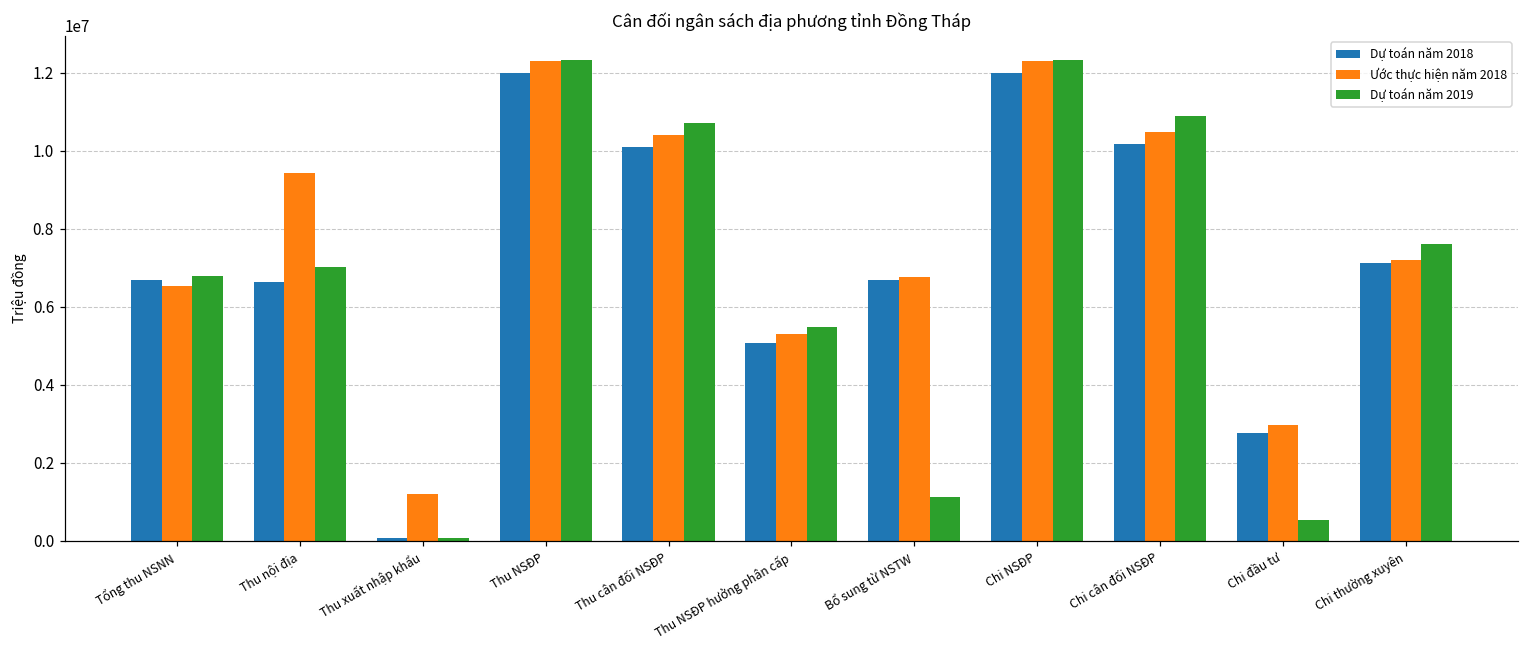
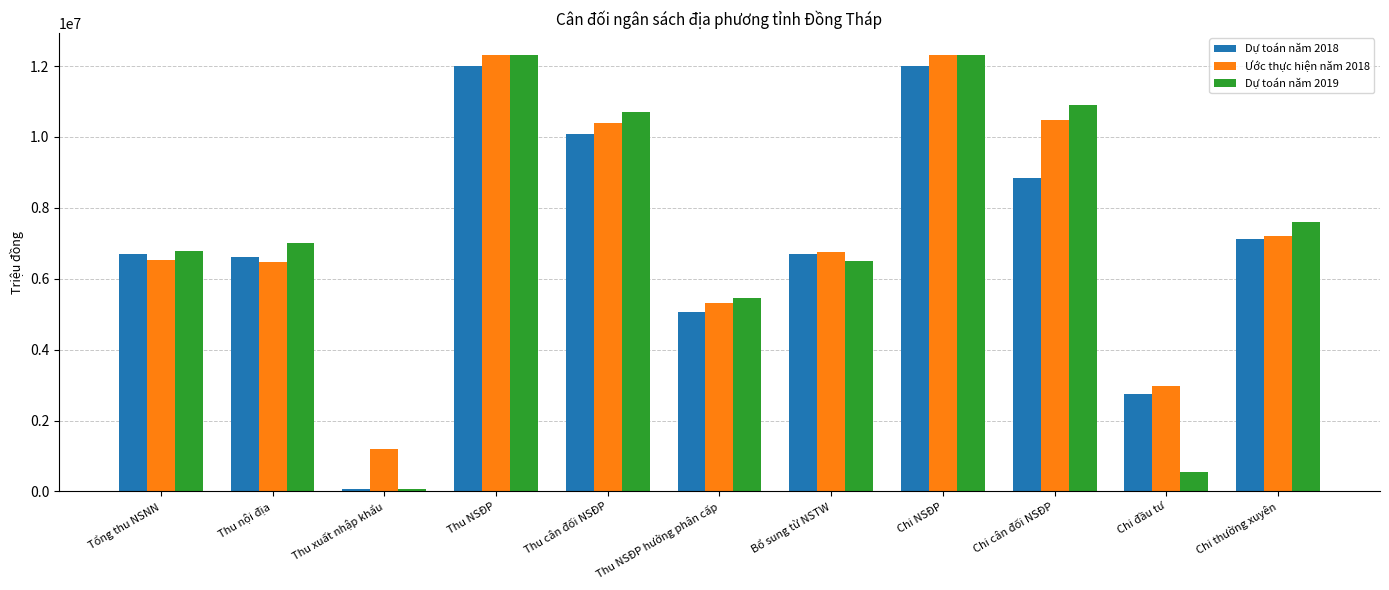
Ước thực hiện năm 2018, Thu nội địa: 9400000 -> 6500000
Dự toán năm 2019, Bổ sung từ NSTW: 1100000 -> 6500000
Dự toán năm 2018, Chi cân đối NSĐP: 10200000 -> 8800000
